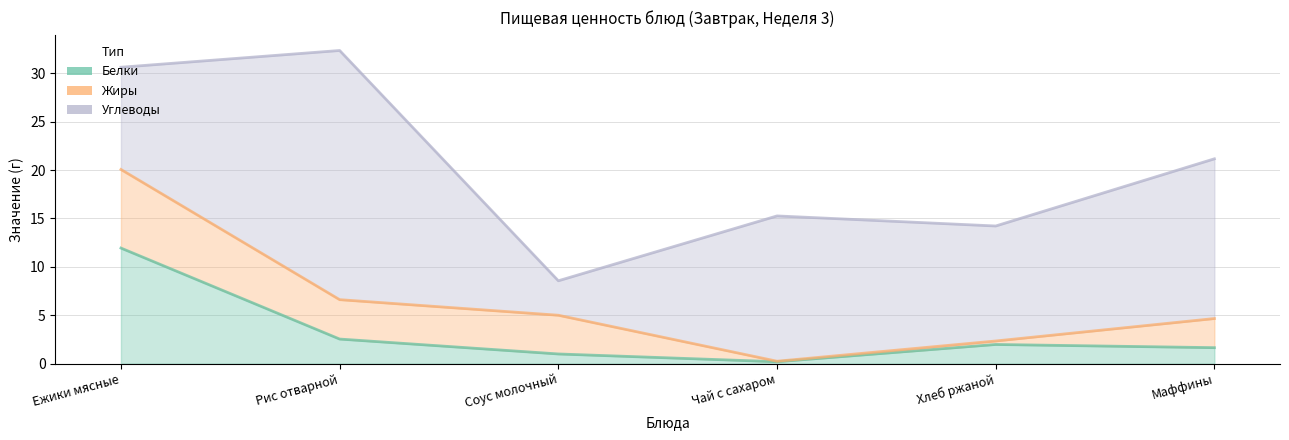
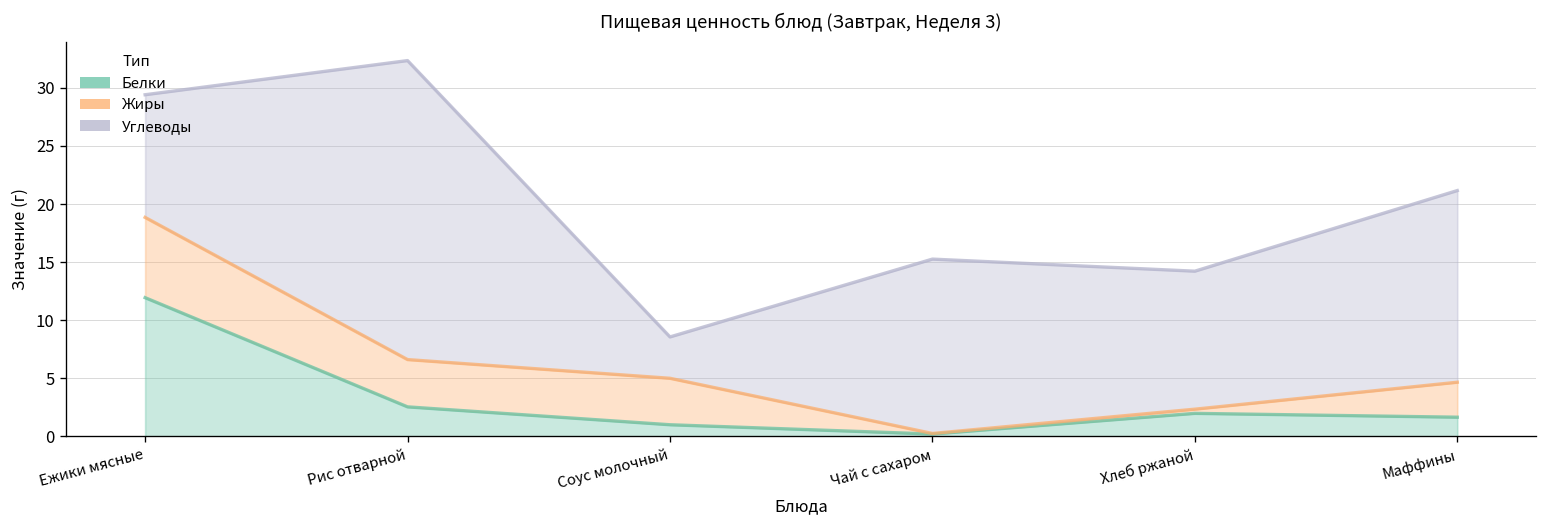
Жиры, Ежики мясные: 8 -> 7
